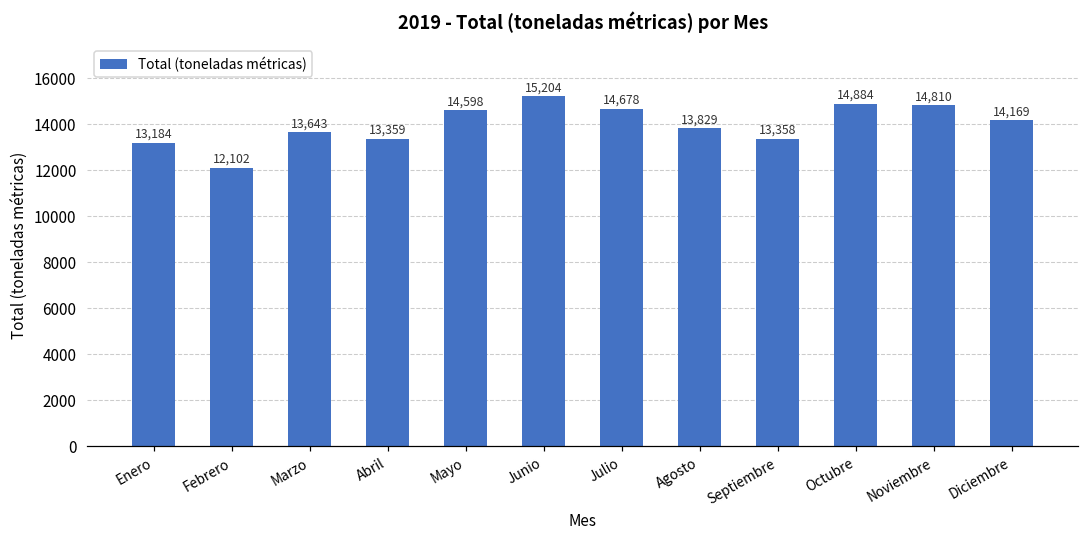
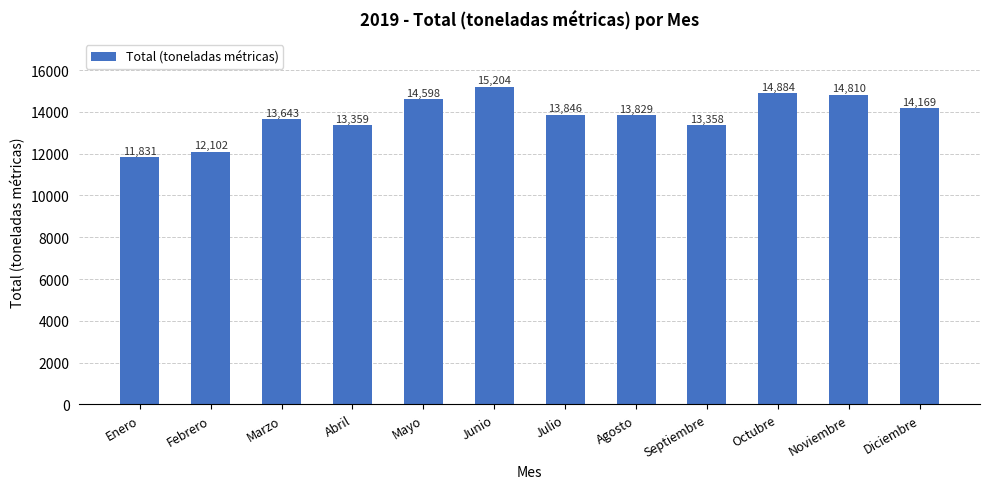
Enero: 13,184 -> 11,831
Julio: 14,678 -> 13,846
